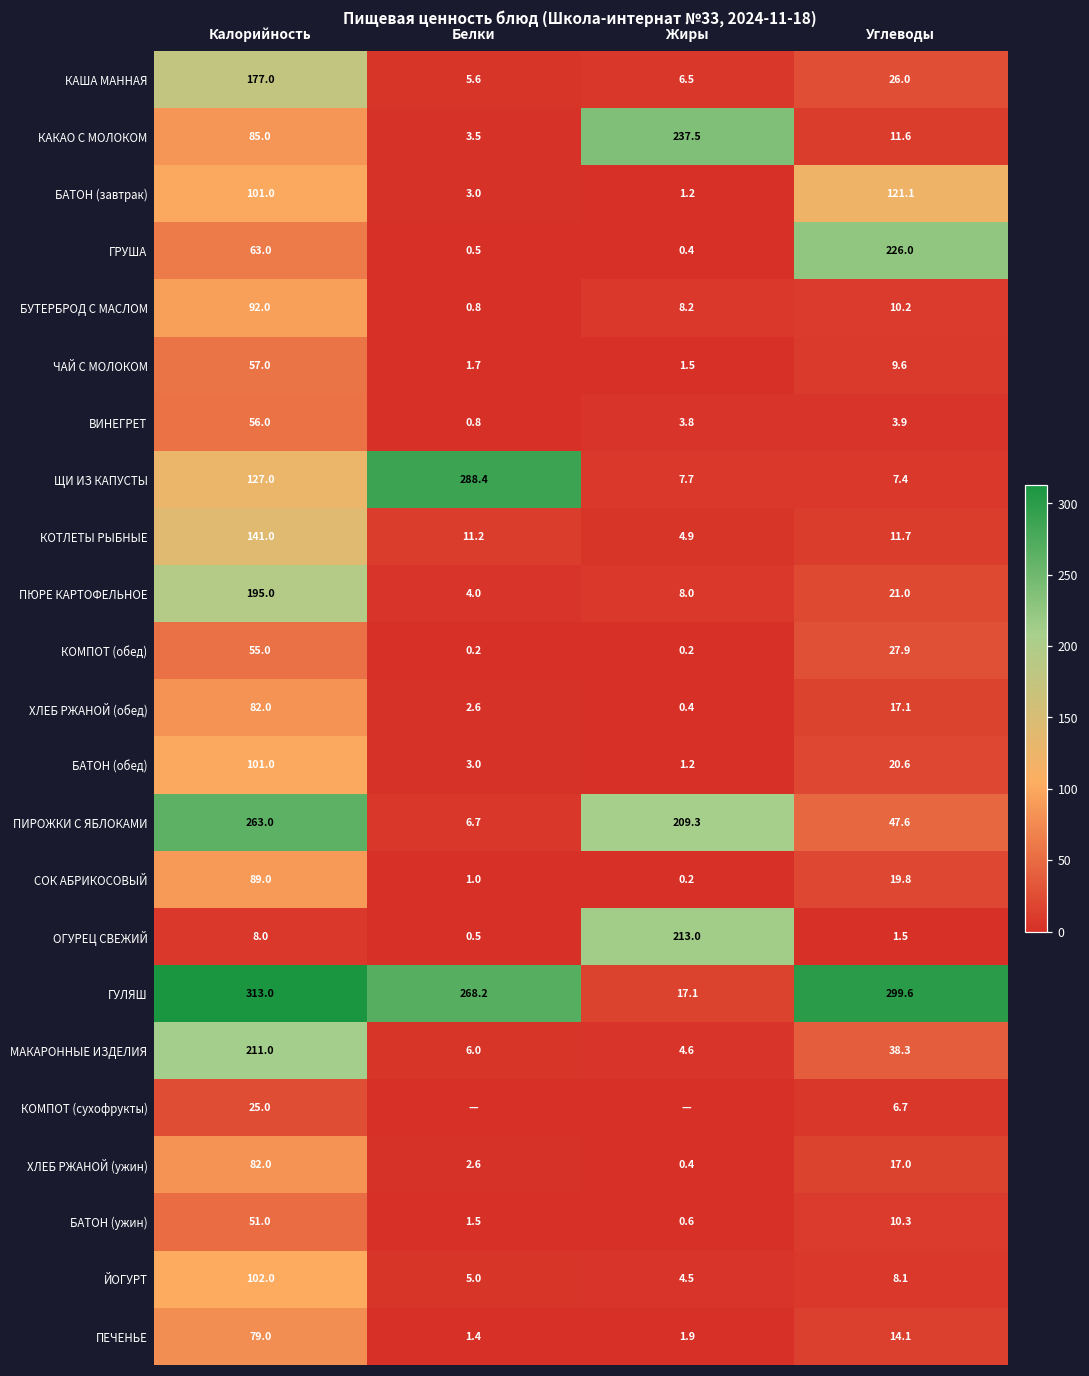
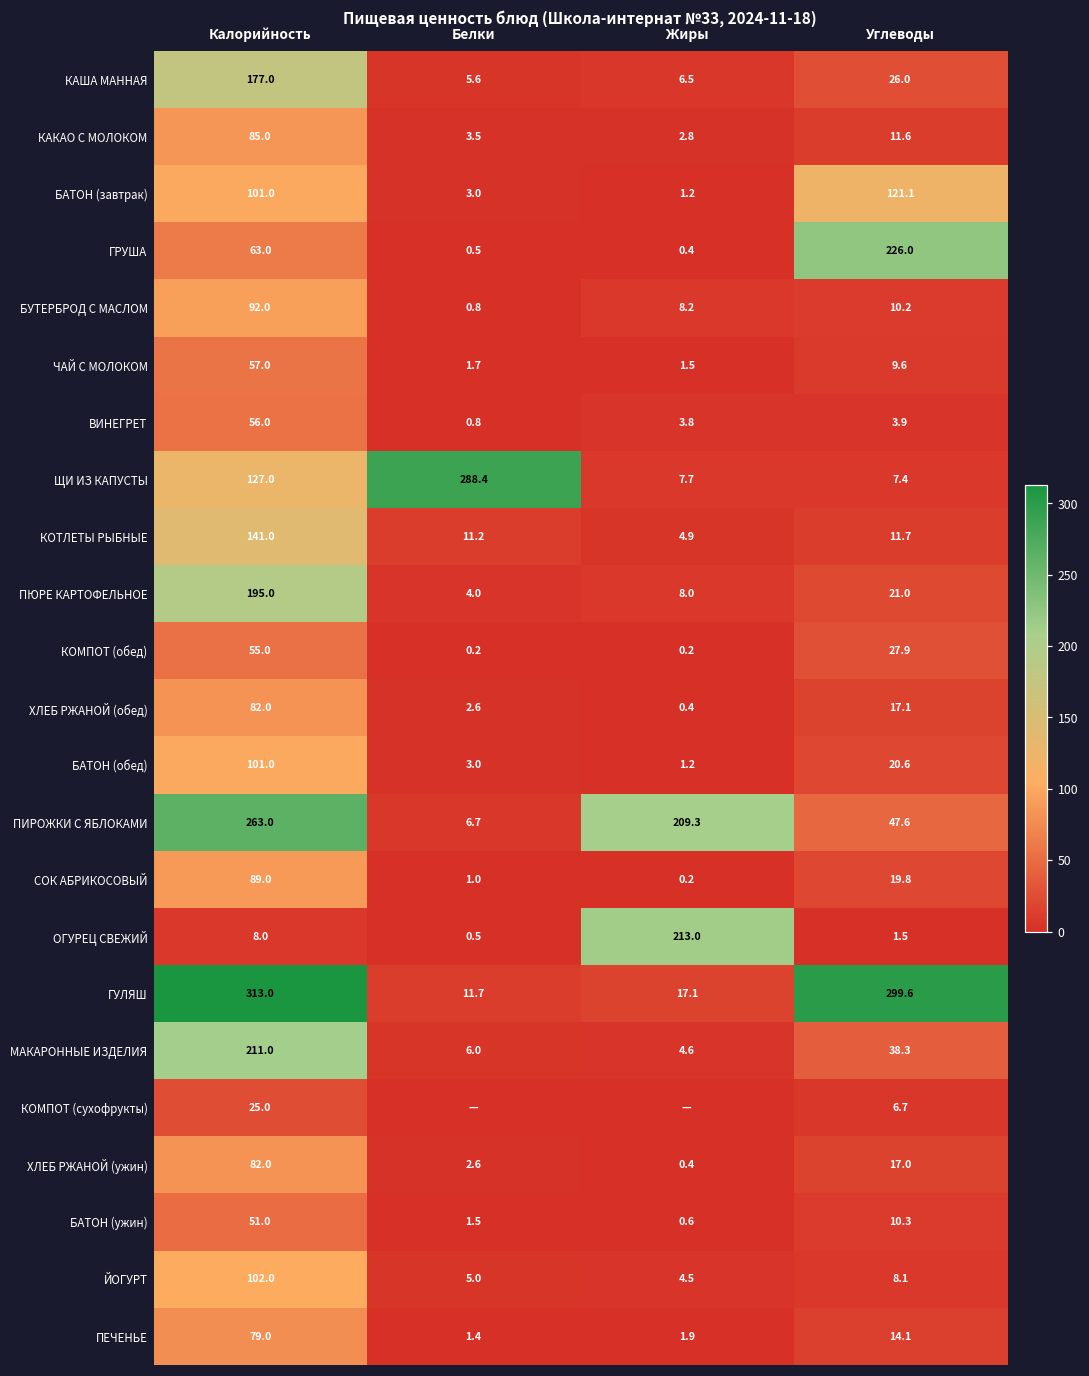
КАКАО С МОЛОКОМ, Жиры: 237.5 -> 2.8
ГУЛЯШ, Белки: 268.2 -> 11.7
